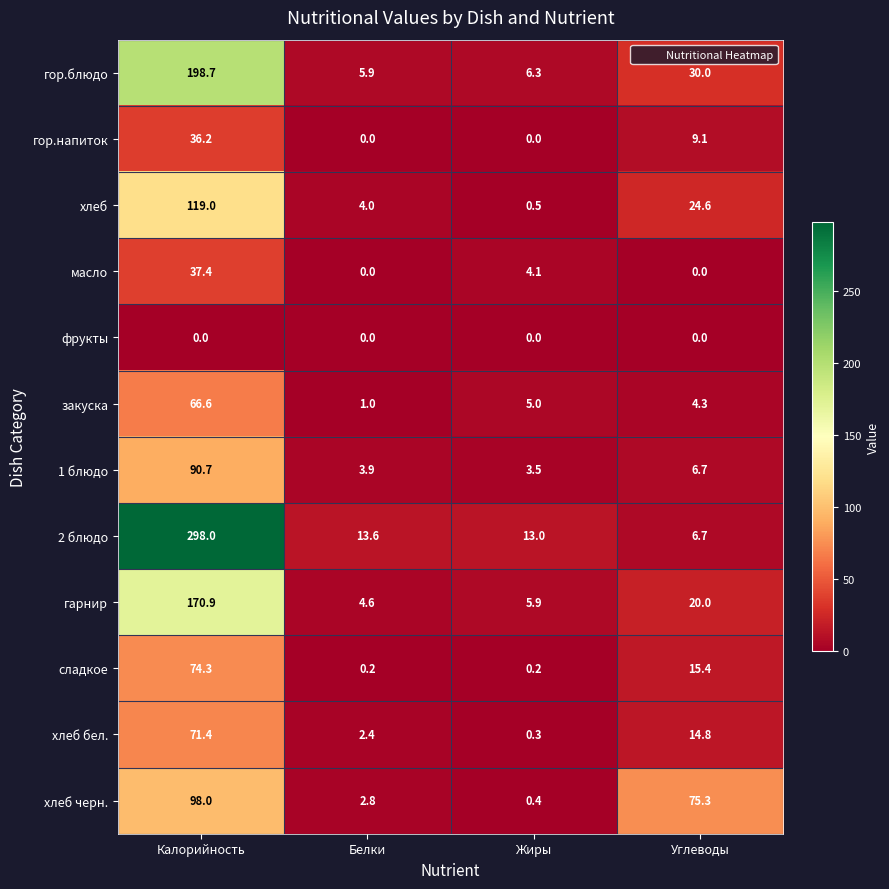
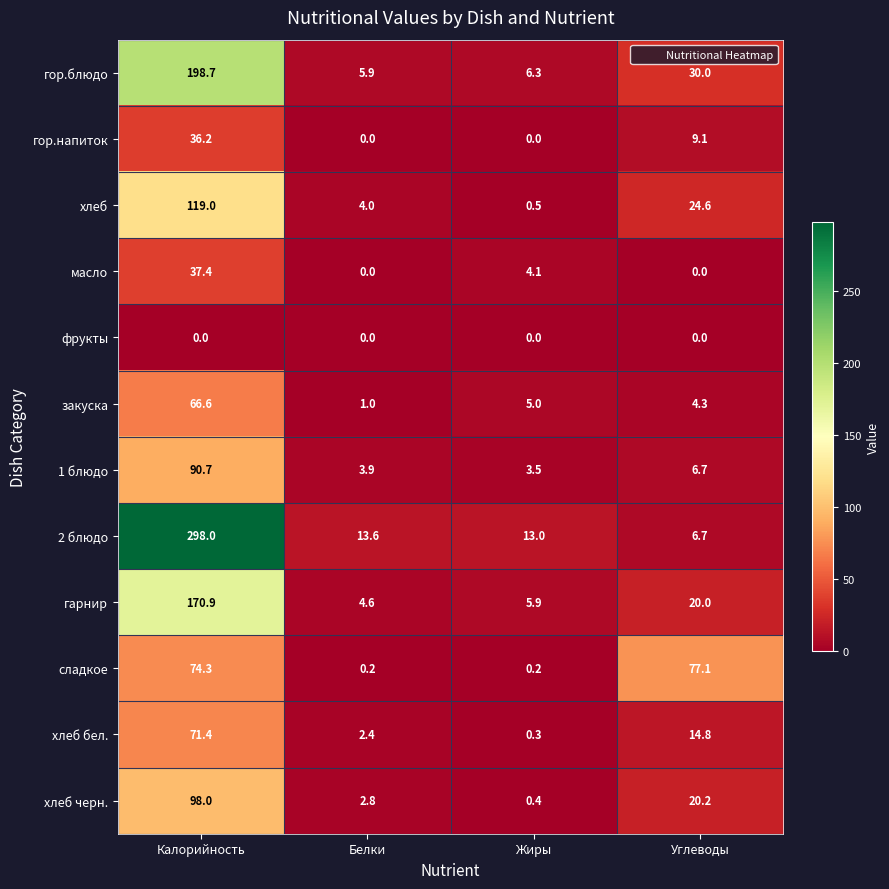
сладкое, Углеводы: 15.4 -> 77.1
хлеб черн., Углеводы: 75.3 -> 20.2
